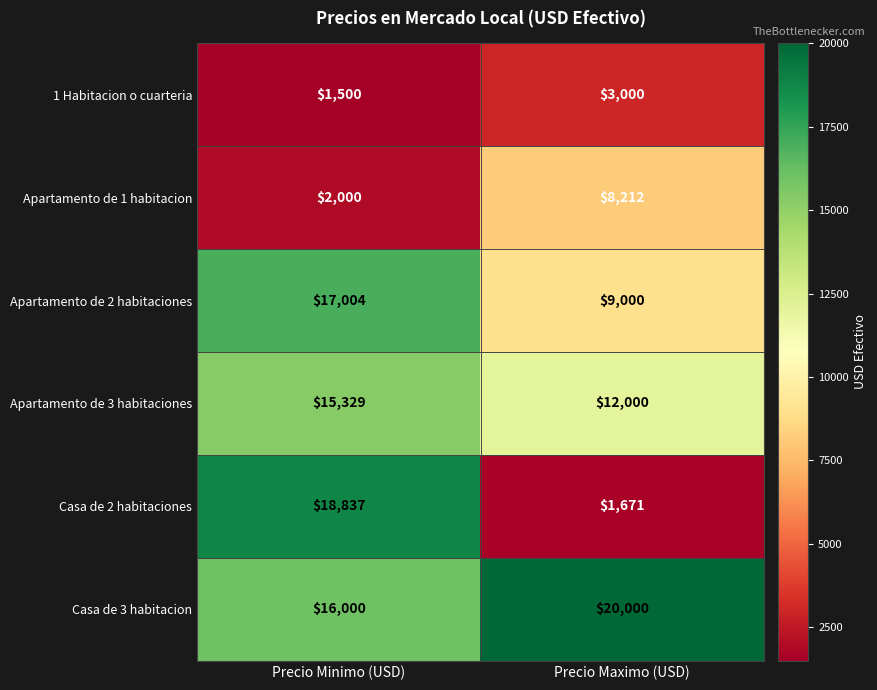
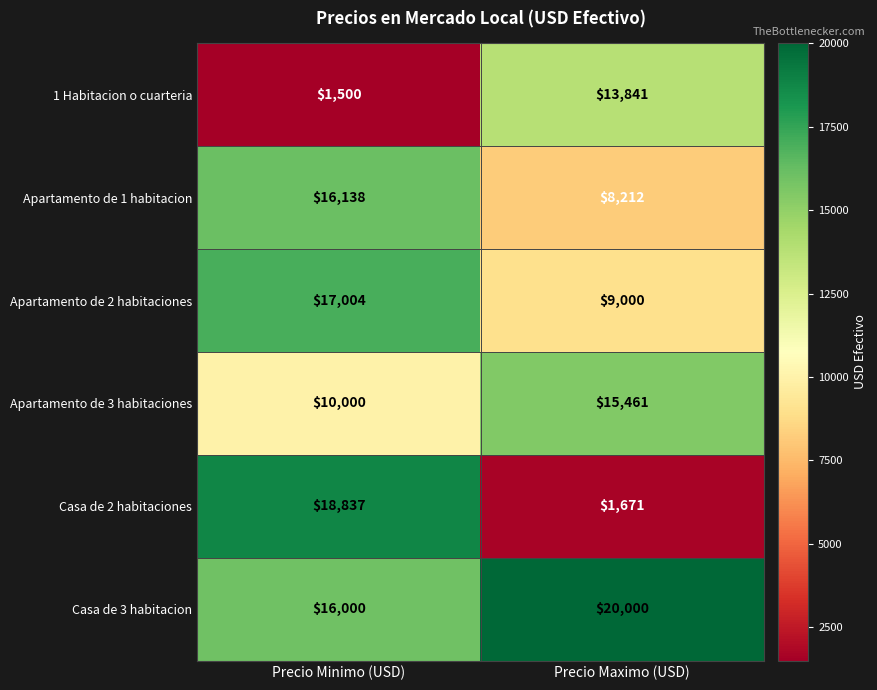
1 Habitacion o cuarteria, Precio Maximo (USD): $3,000 -> $13,841
Apartamento de 1 habitacion, Precio Minimo (USD): $2,000 -> $16,138
Apartamento de 3 habitaciones, Precio Minimo (USD): $15,329 -> $10,000
Apartamento de 3 habitaciones, Precio Maximo (USD): $12,000 -> $15,461
